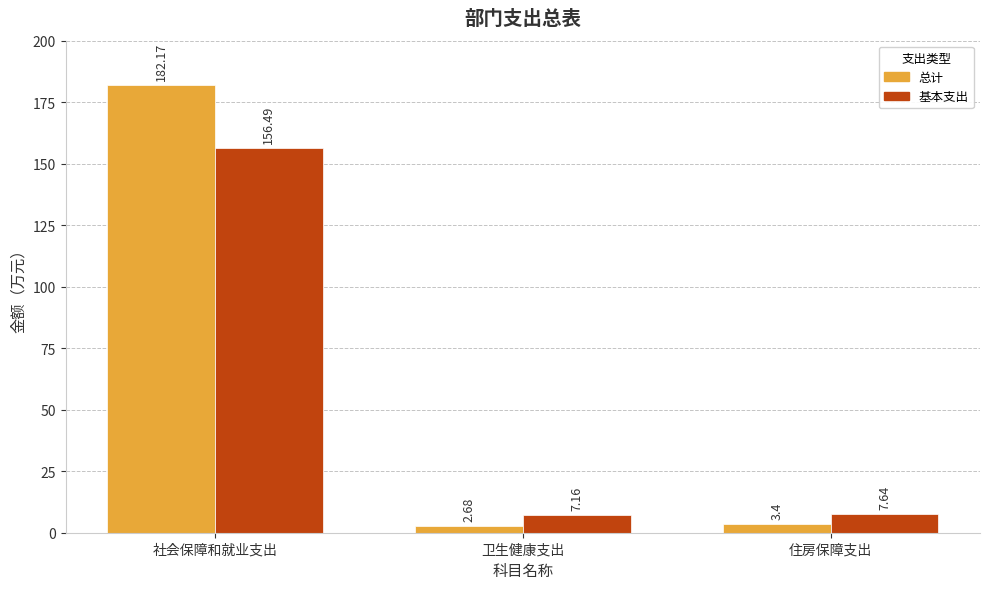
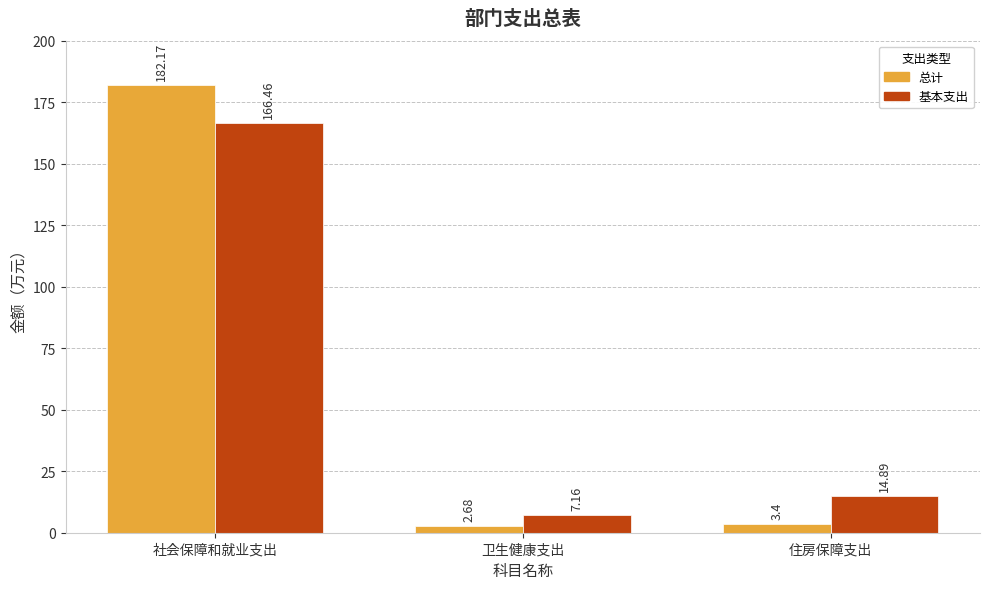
基本支出, 社会保障和就业支出: 156.49 -> 166.46
基本支出, 住房保障支出: 7.64 -> 14.89
